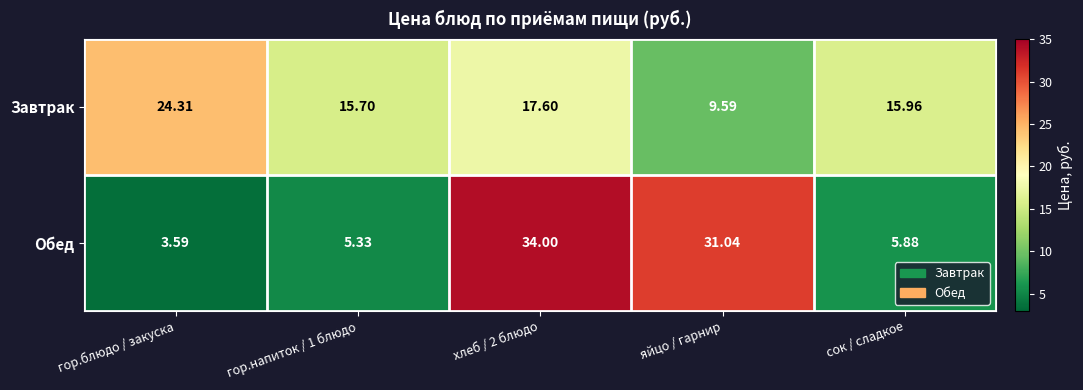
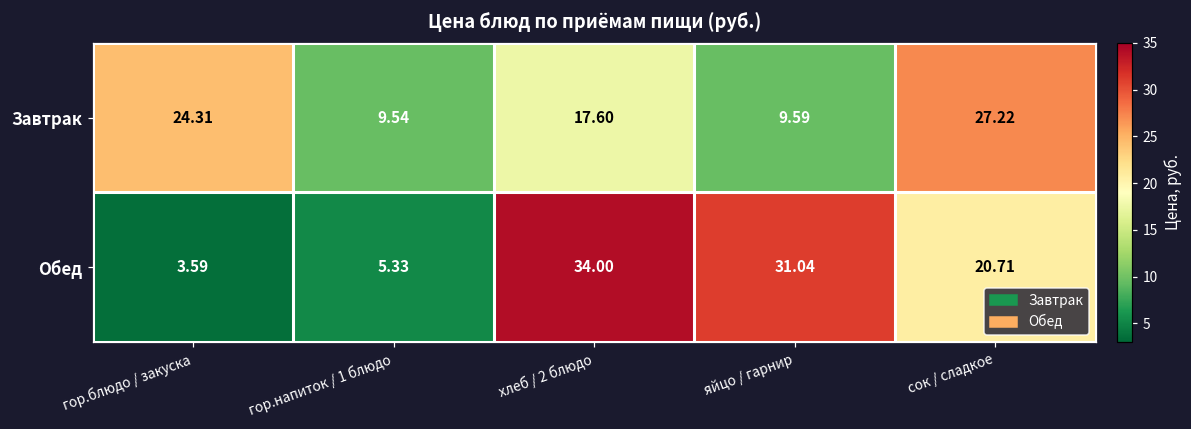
Завтрак, гор.напиток / 1 блюдо: 15.70 -> 9.54
Завтрак, сок / сладкое: 15.96 -> 27.22
Обед, сок / сладкое: 5.88 -> 20.71
